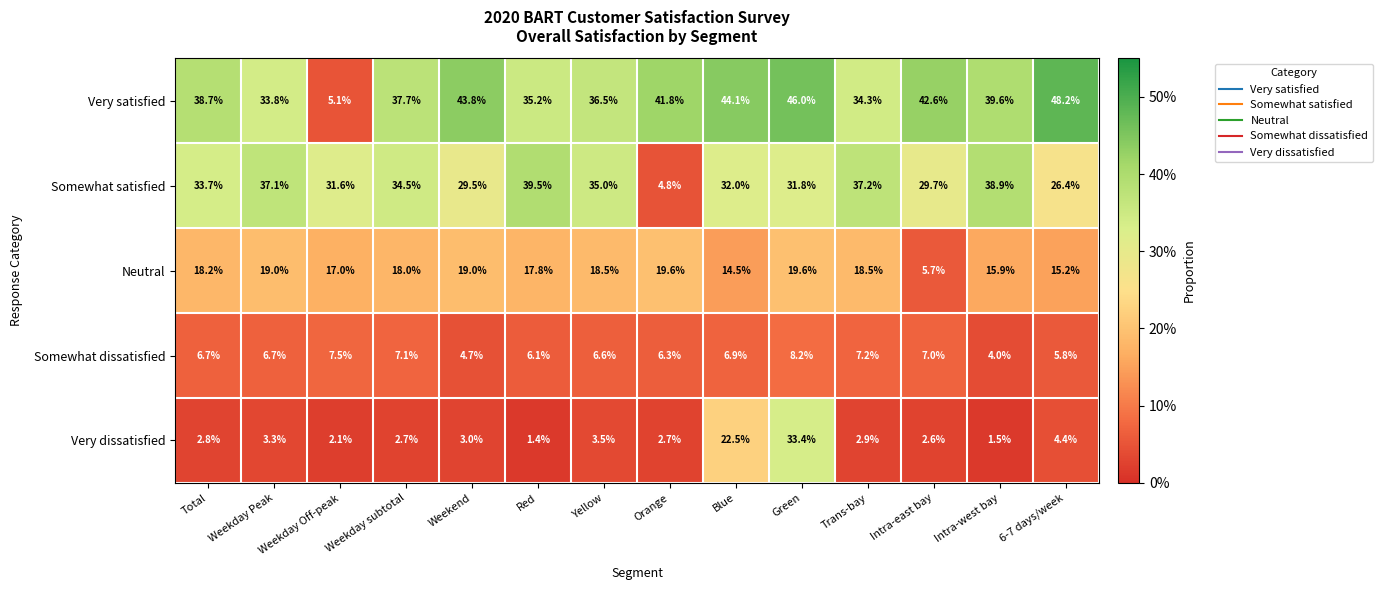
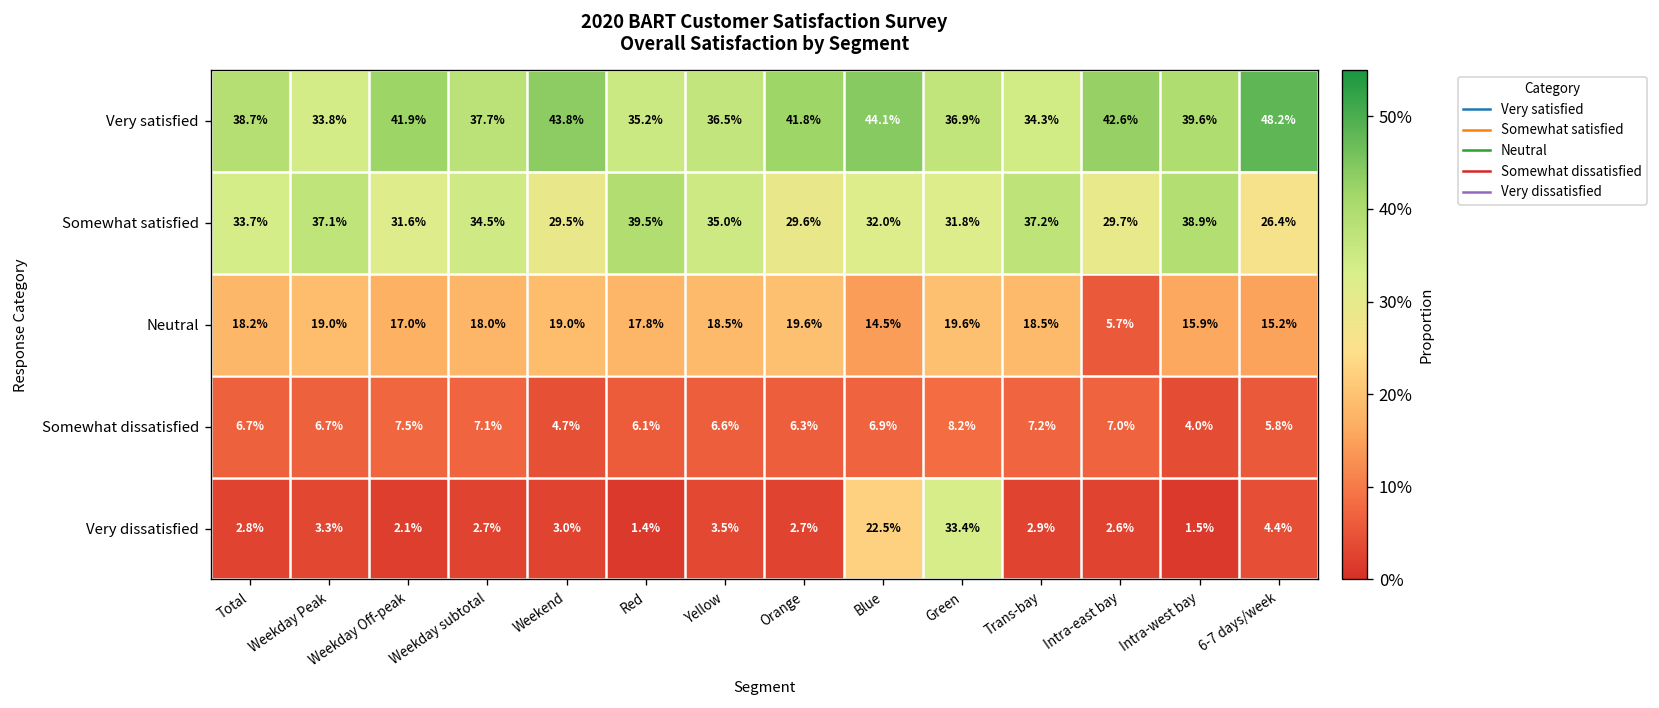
Very satisfied, Weekday Off-peak: 5.1% -> 41.9%
Very satisfied, Green: 46.0% -> 36.9%
Somewhat satisfied, Orange: 4.8% -> 29.6%
